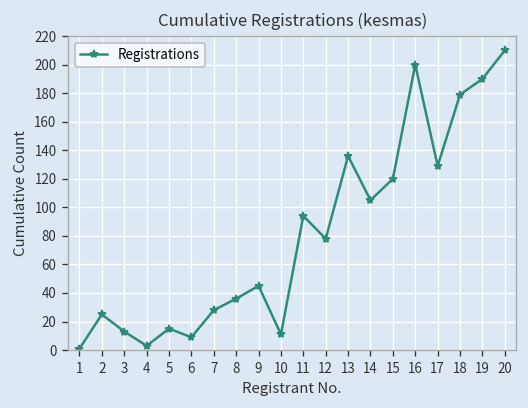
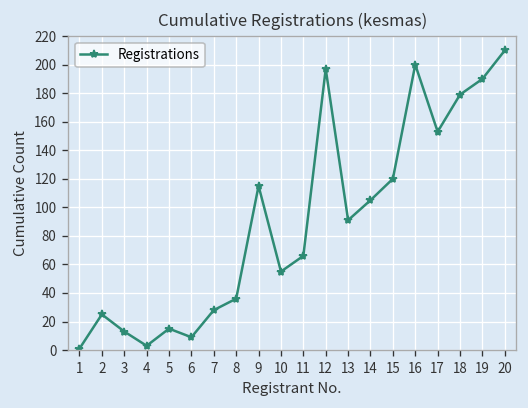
9: 45 -> 115
10: 11 -> 55
11: 94 -> 66
12: 78 -> 197
13: 136 -> 91
17: 129 -> 153
